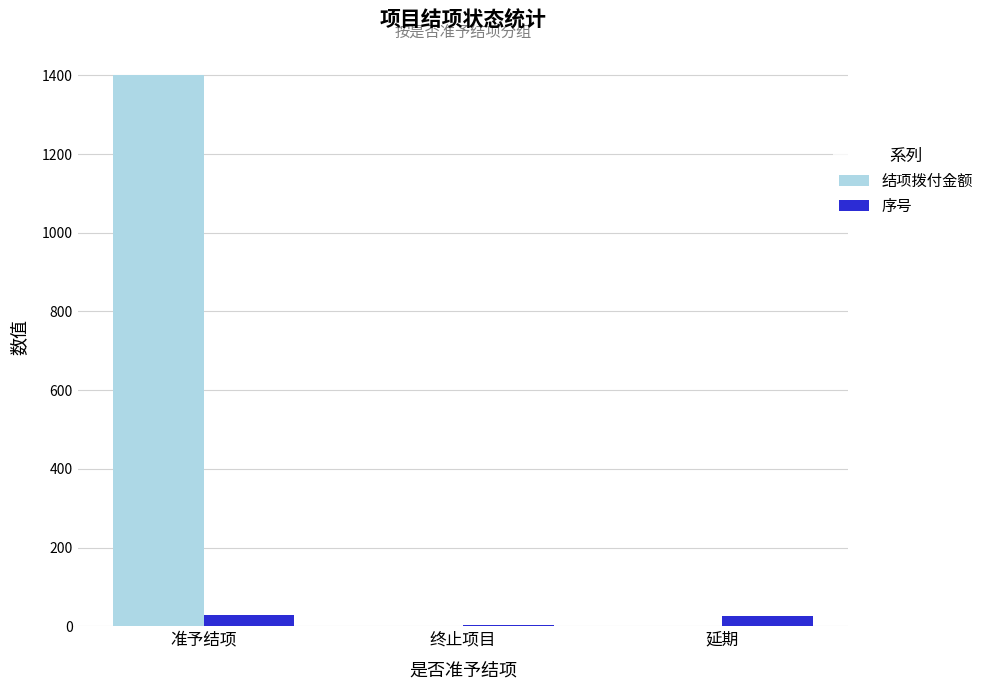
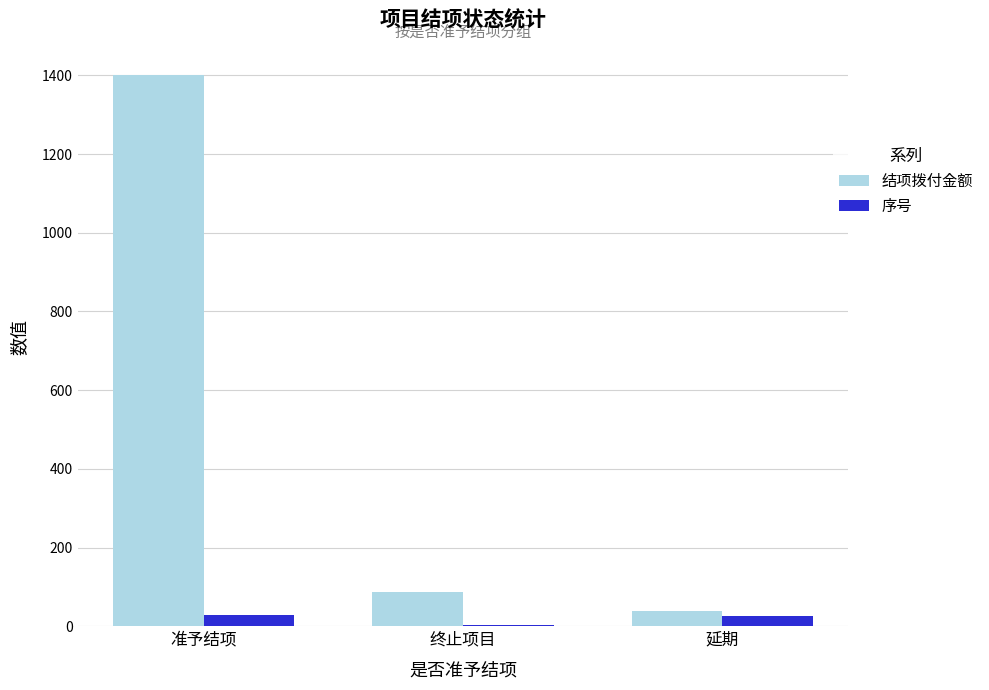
结项拨付金额, 终止项目: 0 -> 90
结项拨付金额, 延期: 0 -> 40
